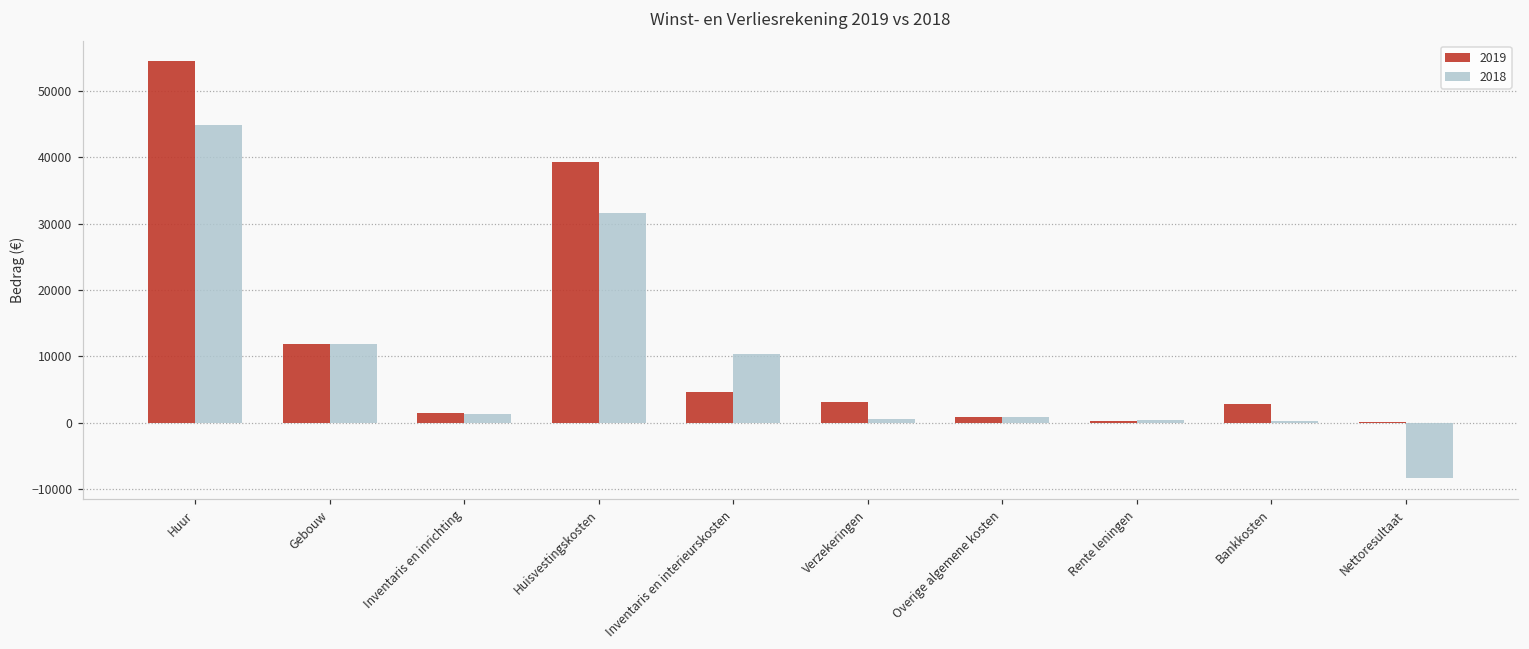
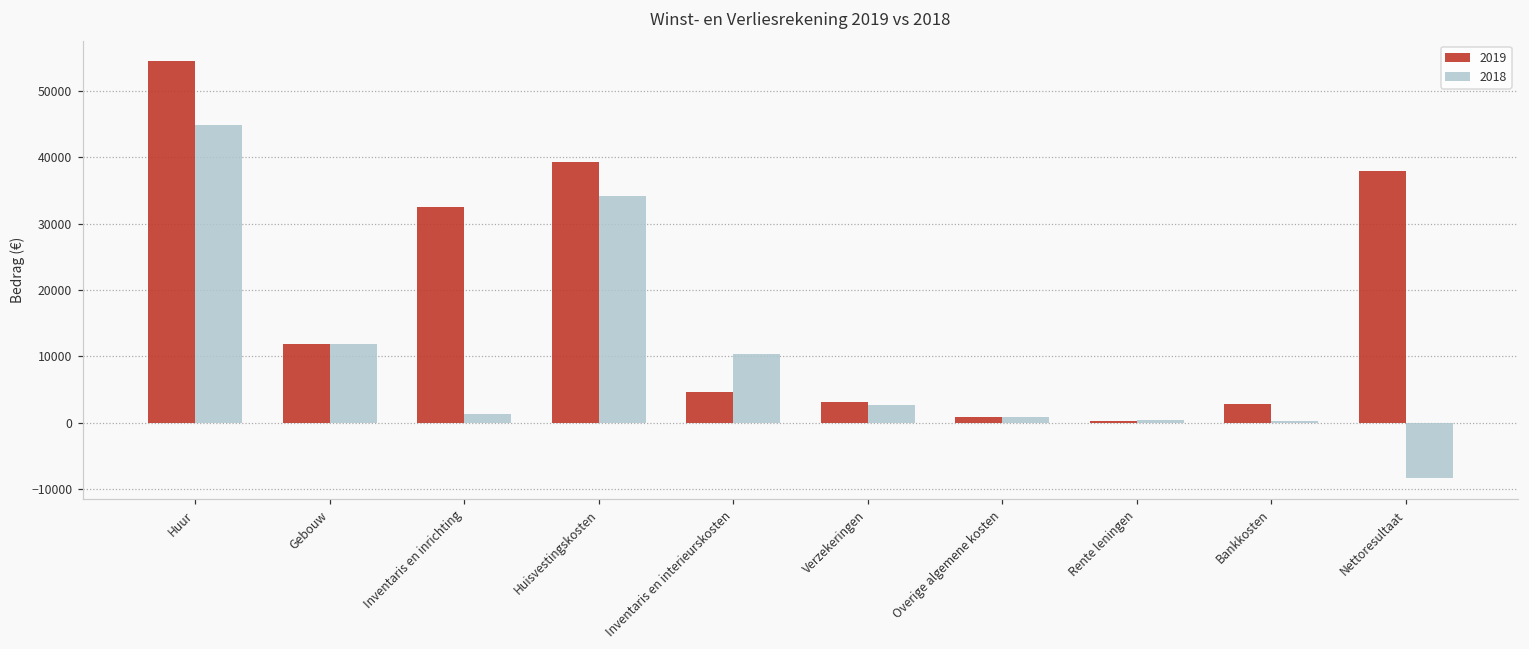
2019, Inventaris en inrichting: 1000 -> 33000
2018, Huisvestingskosten: 32000 -> 34000
2018, Verzekeringen: 0 -> 3000
2019, Nettoresultaat: 0 -> 38000
